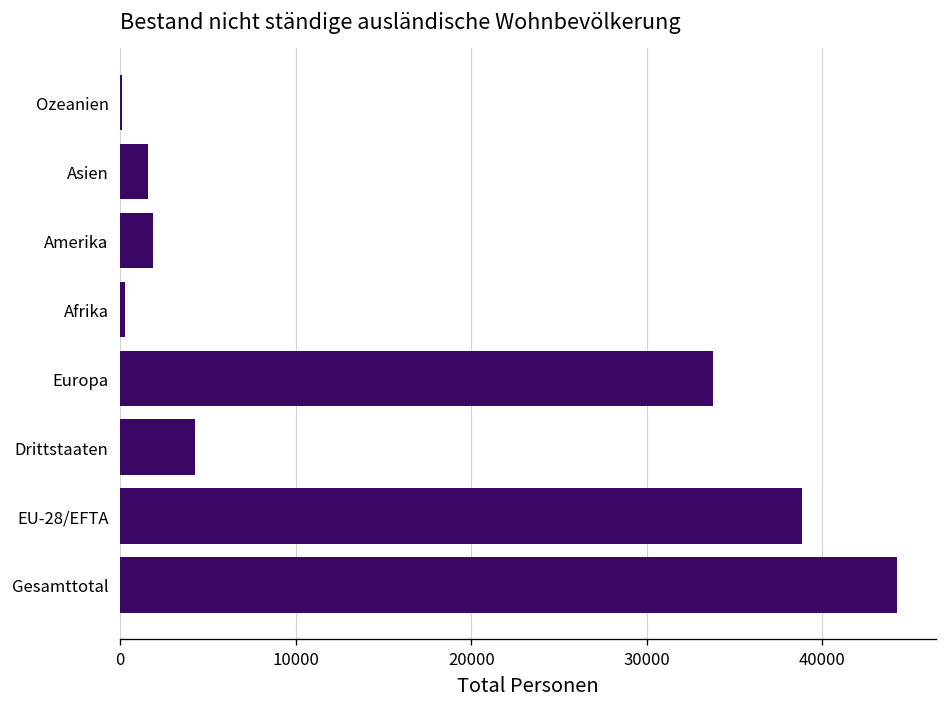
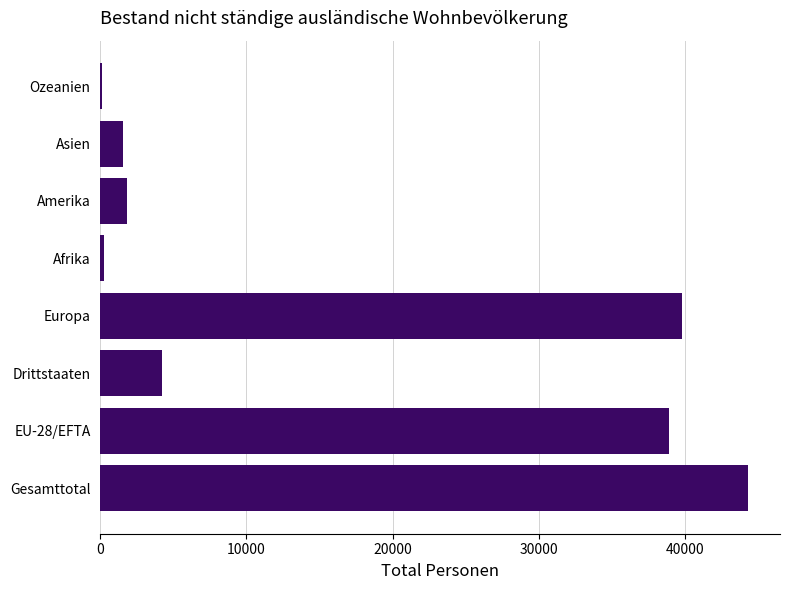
Europa: 33800 -> 39700
